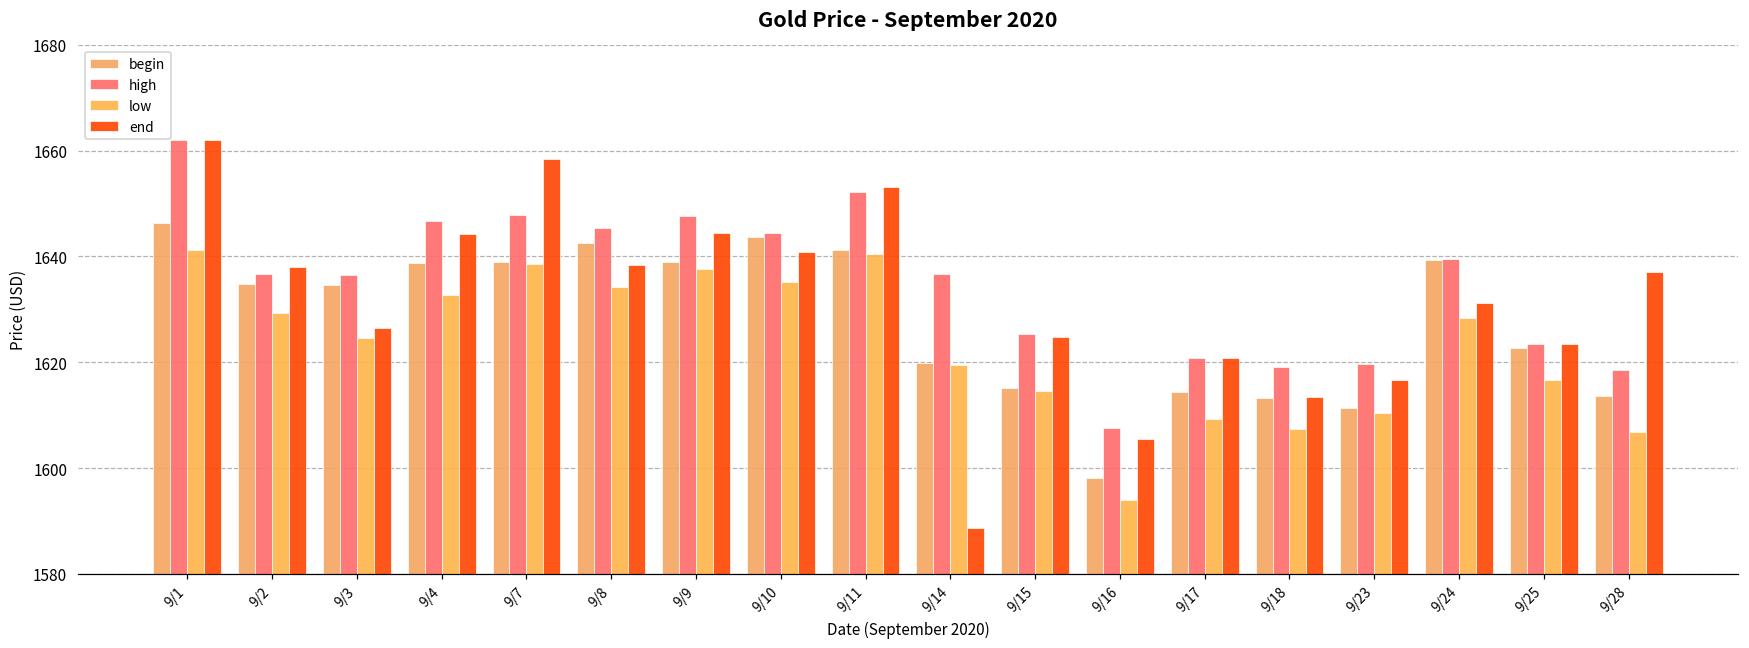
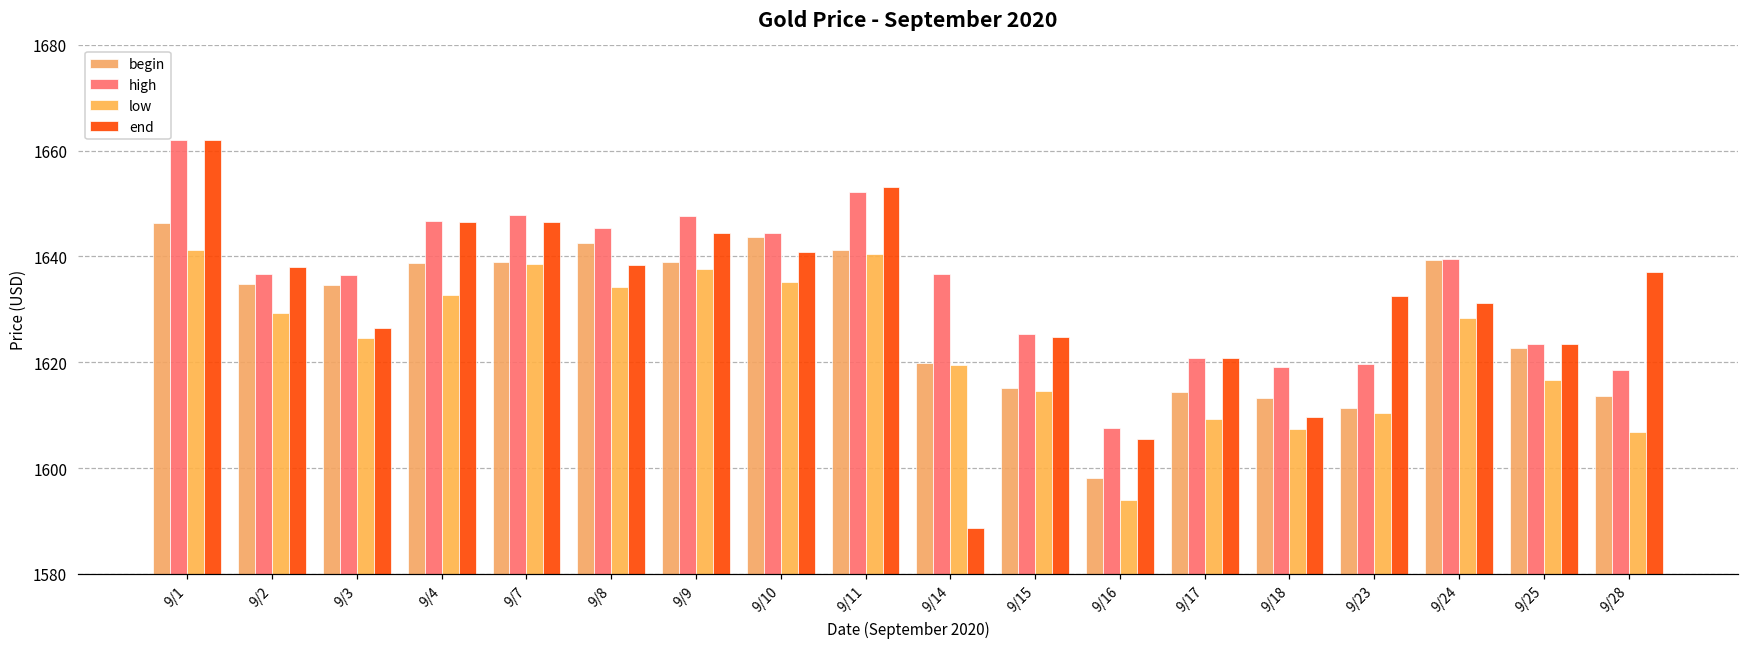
end, 9/4: 1644 -> 1647
end, 9/7: 1658 -> 1646
end, 9/18: 1613 -> 1610
end, 9/23: 1617 -> 1633
